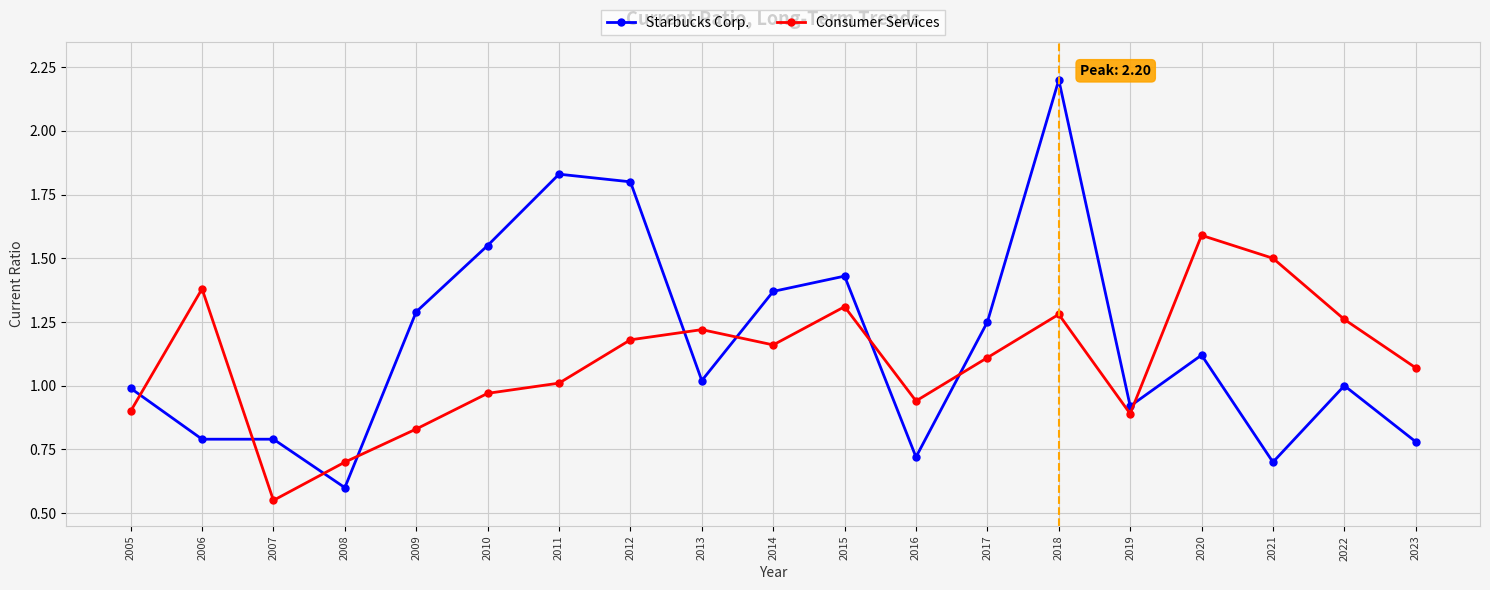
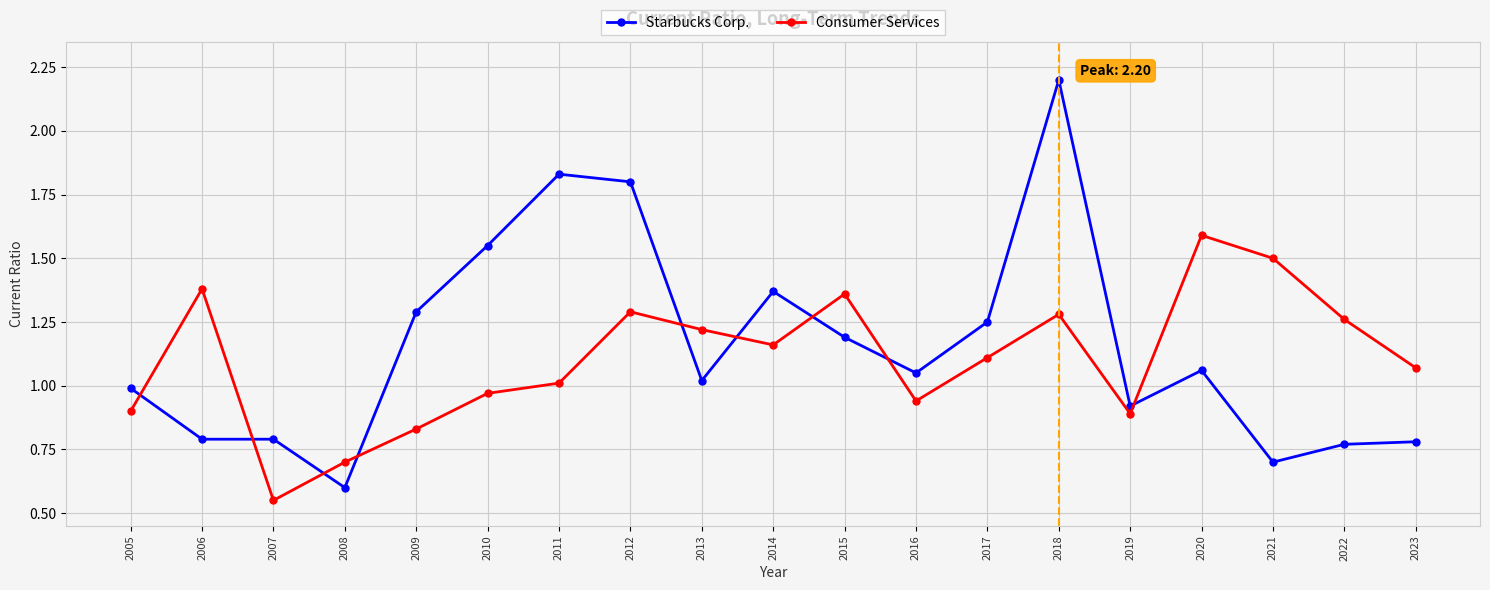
Consumer Services, 2012: 1.18 -> 1.29
Starbucks Corp., 2015: 1.43 -> 1.19
Consumer Services, 2015: 1.31 -> 1.36
Starbucks Corp., 2016: 0.72 -> 1.05
Starbucks Corp., 2020: 1.12 -> 1.06
Starbucks Corp., 2022: 1.00 -> 0.77
